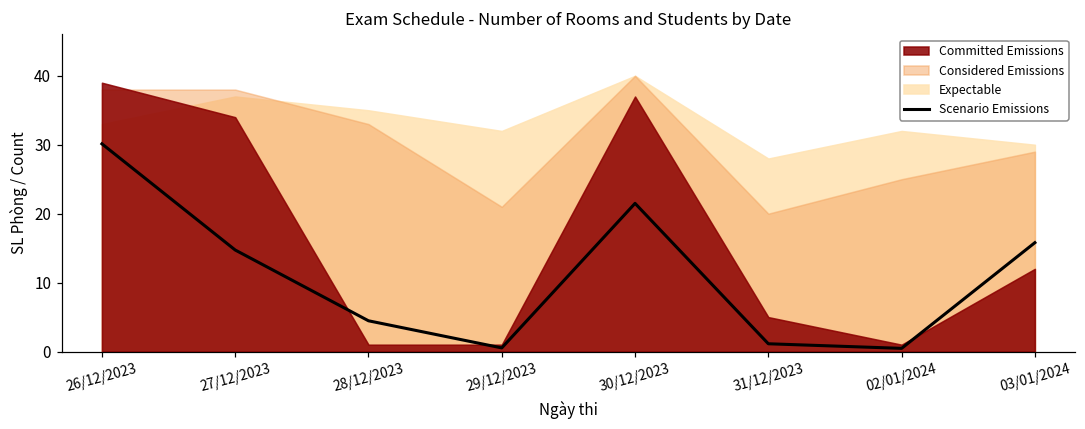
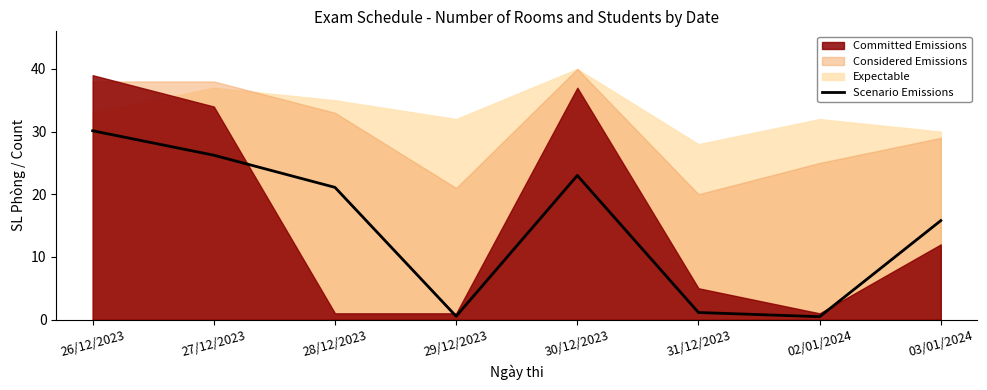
Scenario Emissions, 27/12/2023: 15 -> 26
Scenario Emissions, 28/12/2023: 4 -> 21
Scenario Emissions, 30/12/2023: 22 -> 23
